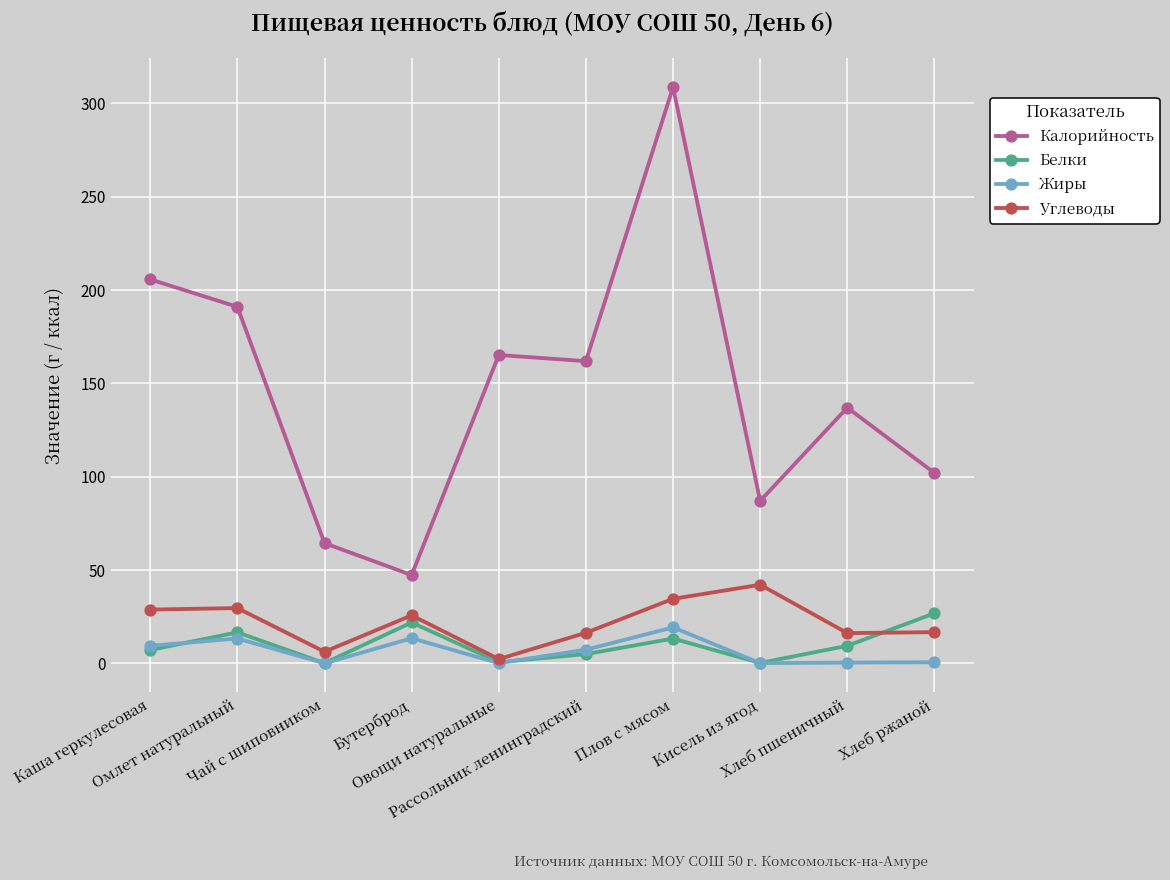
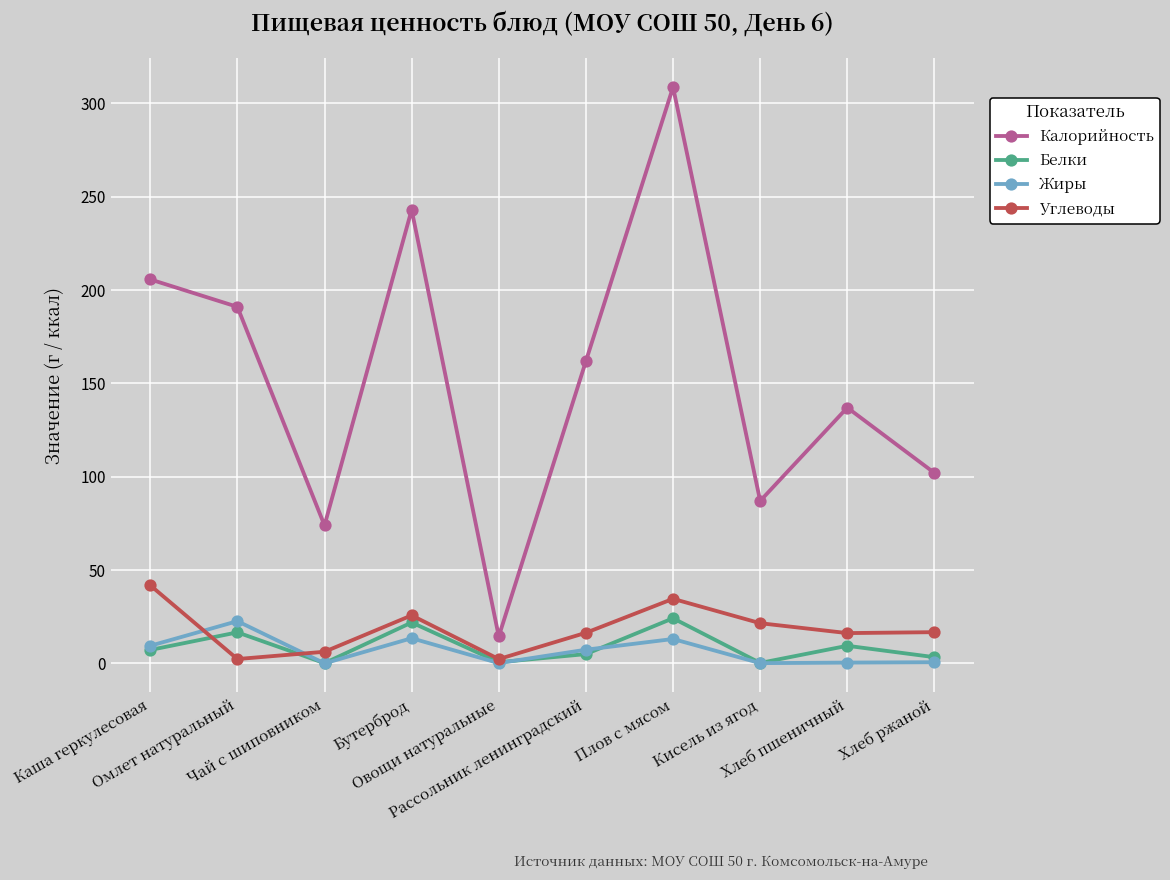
Углеводы, Каша геркулесовая: 29 -> 42
Жиры, Омлет натуральный: 13 -> 23
Углеводы, Омлет натуральный: 30 -> 2
Калорийность, Чай с шиповником: 64 -> 74
Калорийность, Бутерброд: 47 -> 243
Калорийность, Овощи натуральные: 165 -> 14
Белки, Плов с мясом: 13 -> 24
Жиры, Плов с мясом: 19 -> 13
Углеводы, Кисель из ягод: 42 -> 22
Белки, Хлеб ржаной: 27 -> 3
